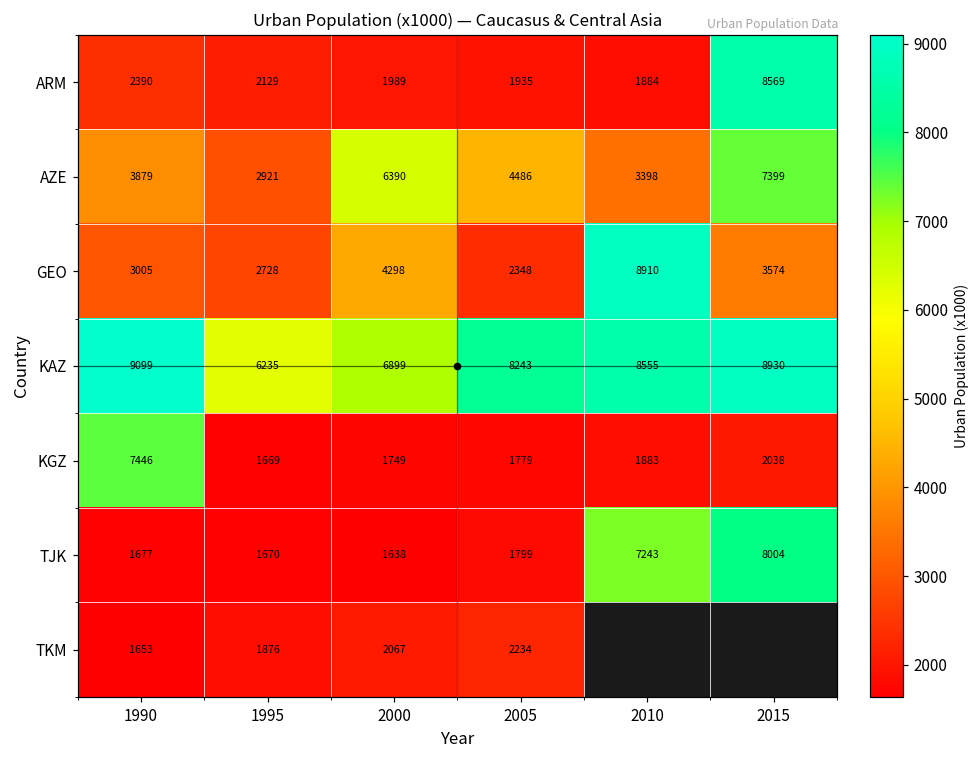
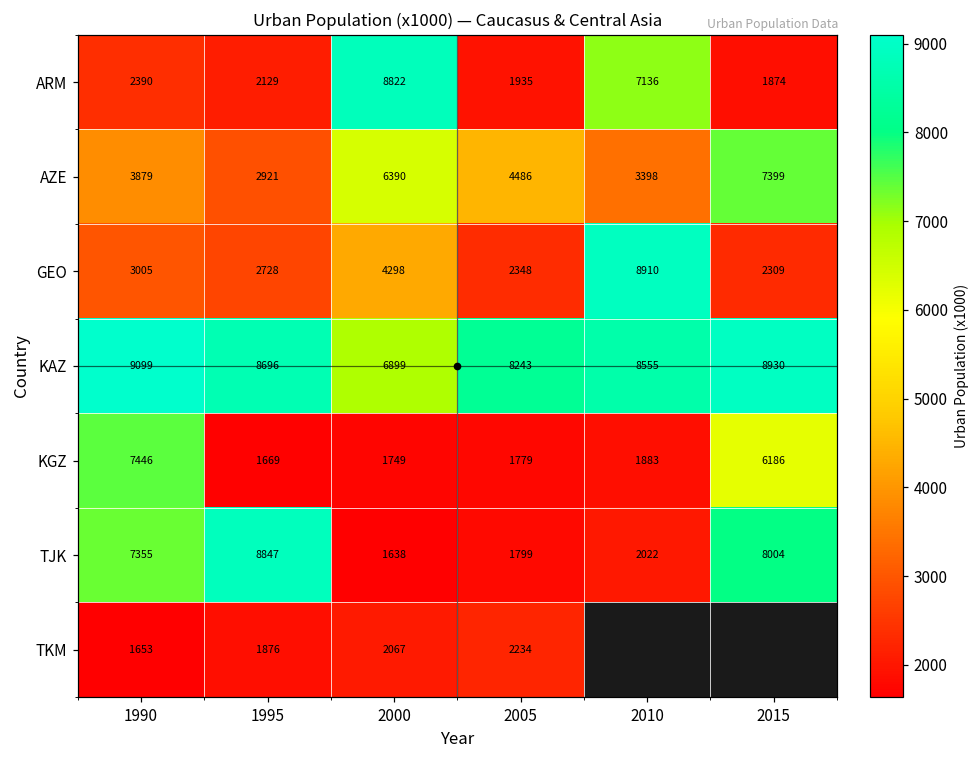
ARM, 2000: 1989 -> 8822
ARM, 2010: 1884 -> 7136
ARM, 2015: 8569 -> 1874
GEO, 2015: 3574 -> 2309
KAZ, 1995: 6235 -> 8696
KGZ, 2015: 2038 -> 6186
TJK, 1990: 1677 -> 7355
TJK, 1995: 1670 -> 8847
TJK, 2010: 7243 -> 2022
